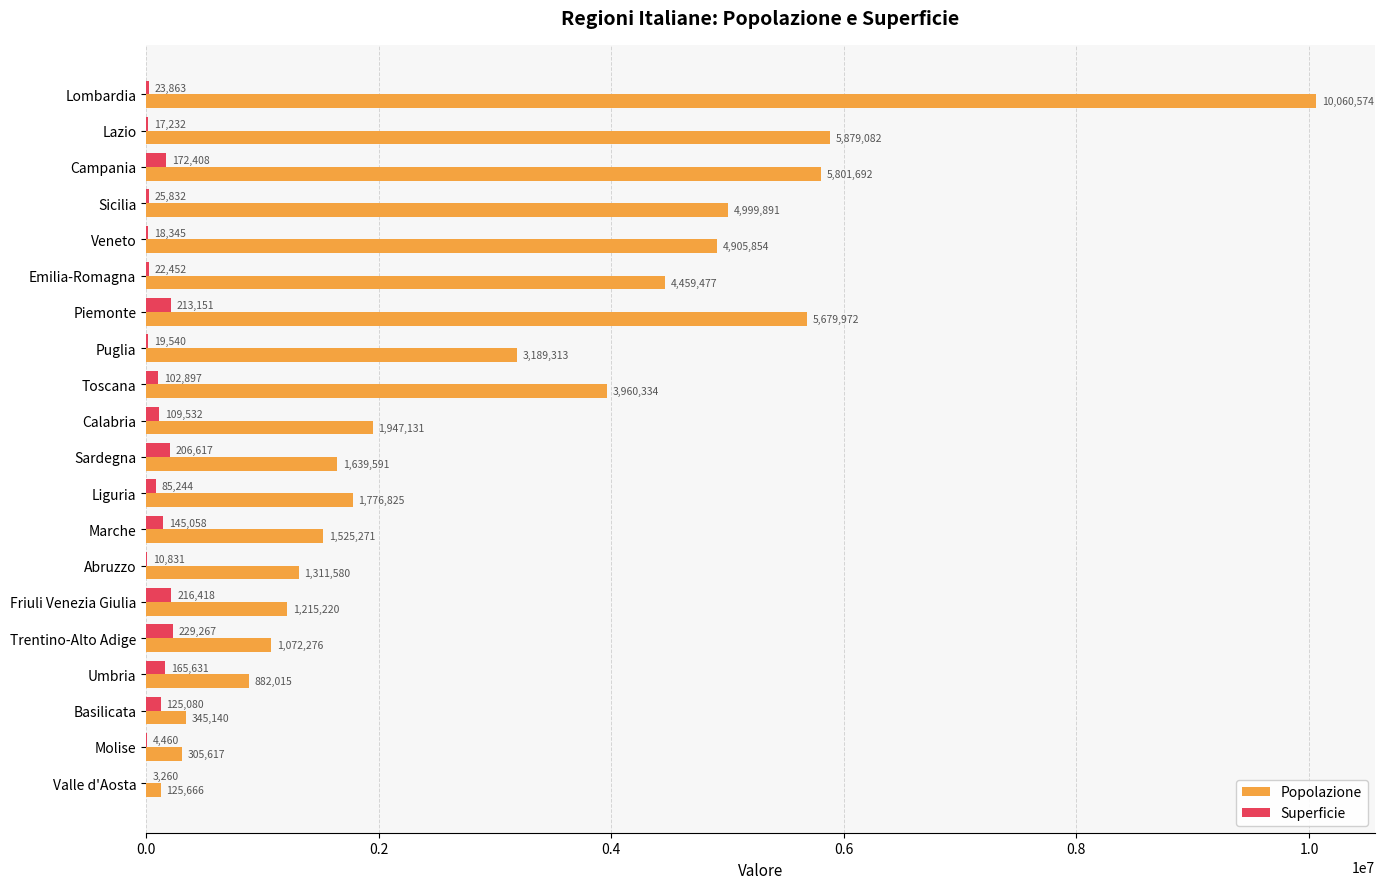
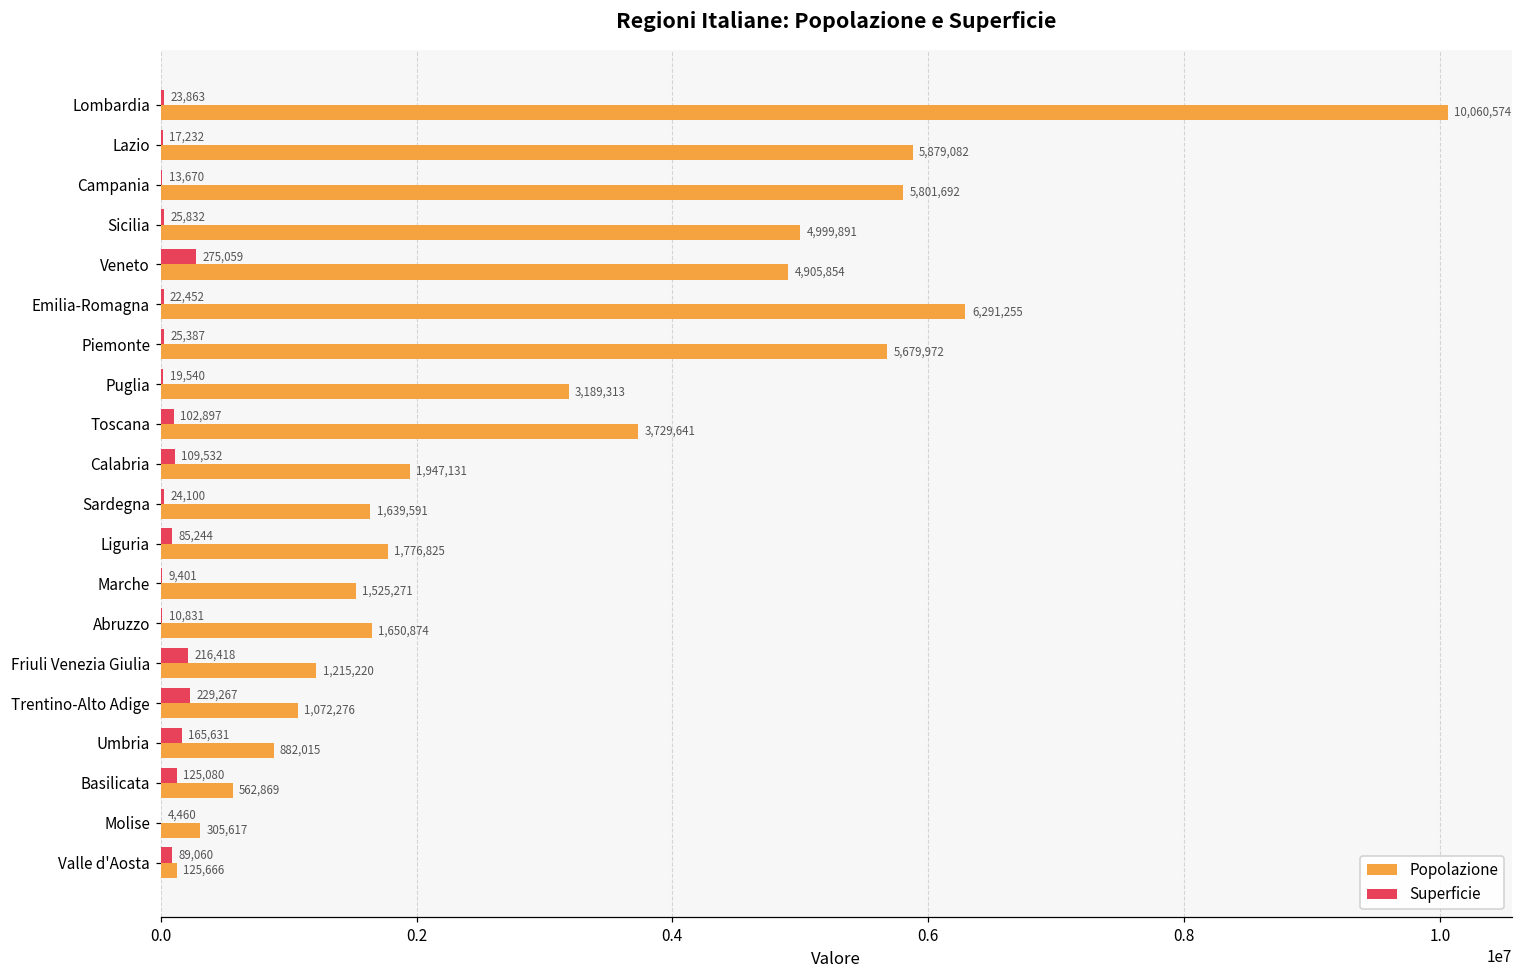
Superficie, Campania: 172,408 -> 13,670
Superficie, Veneto: 18,345 -> 275,059
Popolazione, Emilia-Romagna: 4,459,477 -> 6,291,255
Superficie, Piemonte: 213,151 -> 25,387
Popolazione, Toscana: 3,960,334 -> 3,729,641
Superficie, Sardegna: 206,617 -> 24,100
Superficie, Marche: 145,058 -> 9,401
Popolazione, Abruzzo: 1,311,580 -> 1,650,874
Popolazione, Basilicata: 345,140 -> 562,869
Superficie, Valle d'Aosta: 3,260 -> 89,060
